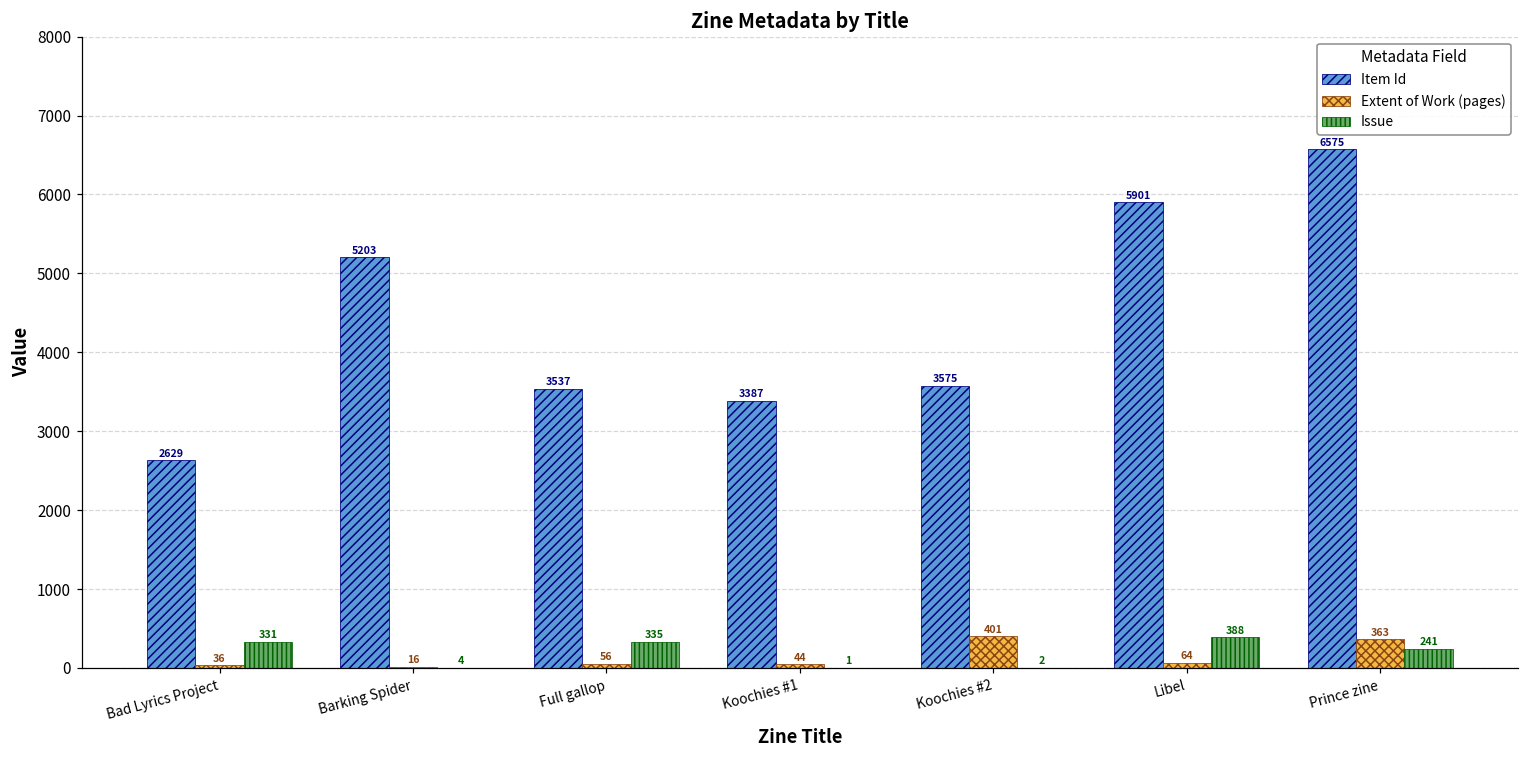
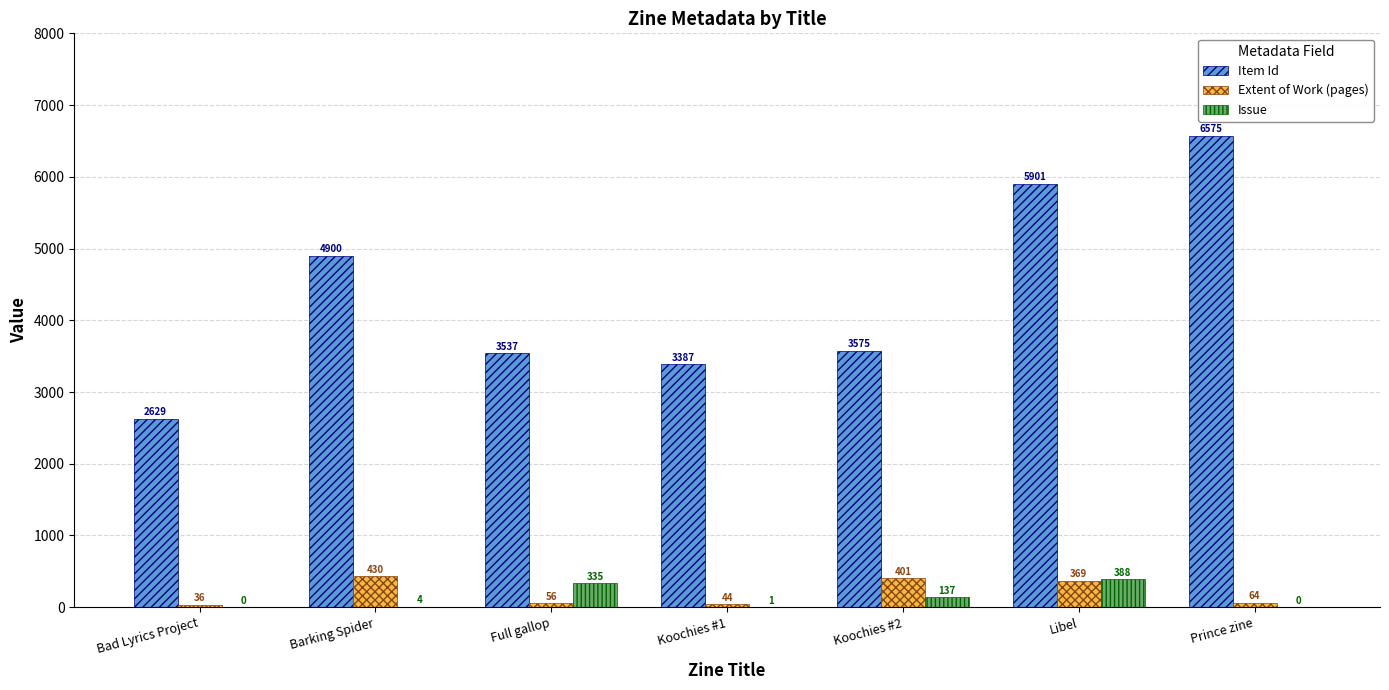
Issue, Bad Lyrics Project: 331 -> 0
Item Id, Barking Spider: 5203 -> 4900
Extent of Work (pages), Barking Spider: 16 -> 430
Issue, Koochies #2: 2 -> 137
Extent of Work (pages), Libel: 64 -> 369
Extent of Work (pages), Prince zine: 363 -> 64
Issue, Prince zine: 241 -> 0
